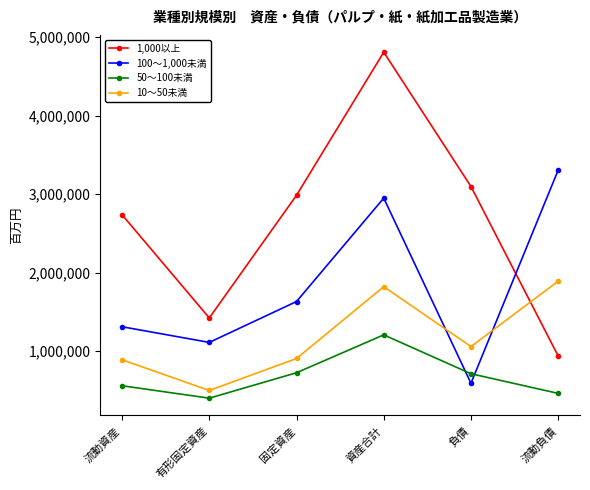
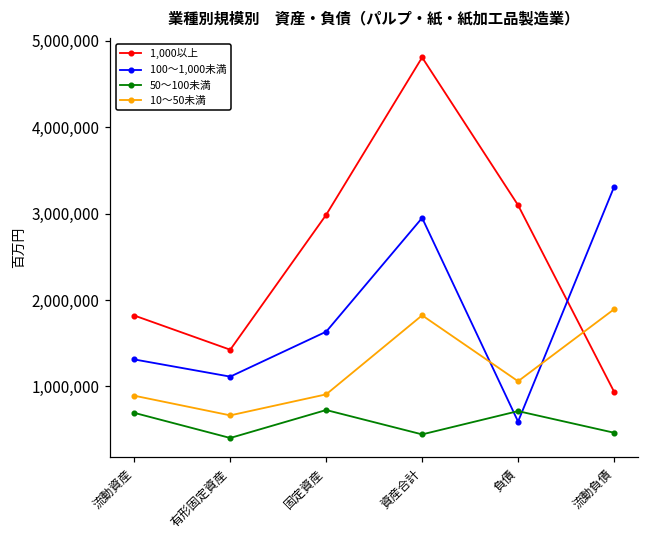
1,000以上, 流動資産: 2,700,000 -> 1,800,000
50～100未満, 流動資産: 600,000 -> 700,000
10～50未満, 有形固定資産: 500,000 -> 700,000
50～100未満, 資産合計: 1,200,000 -> 400,000
